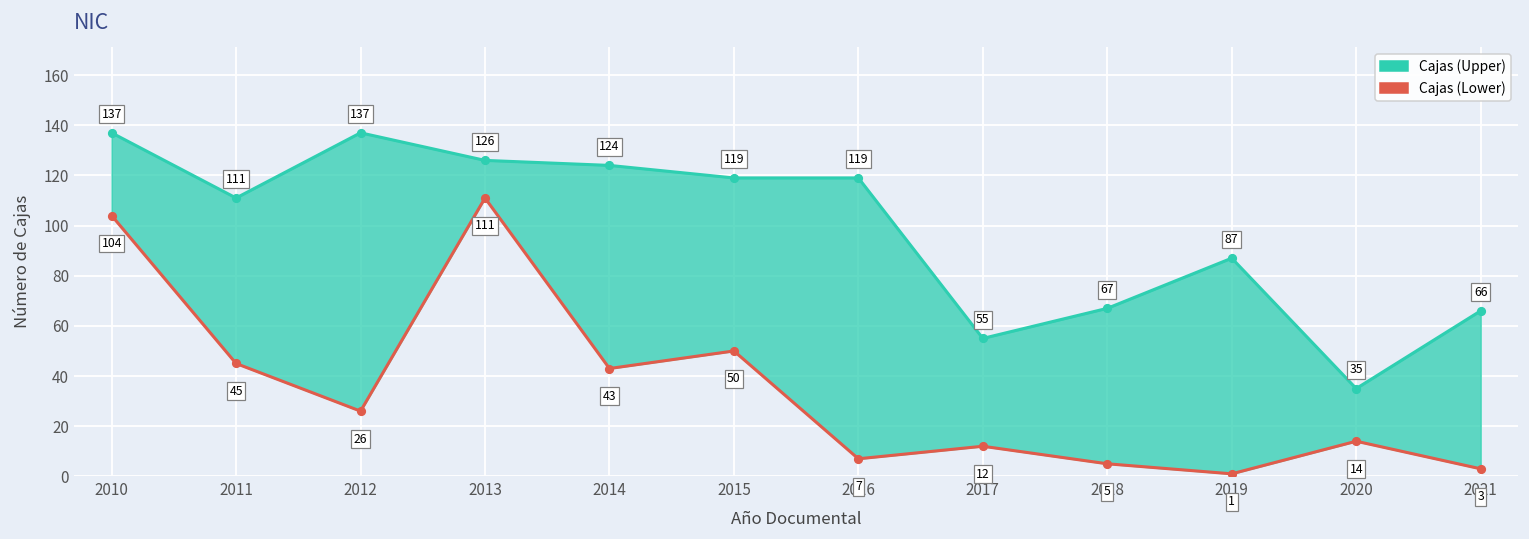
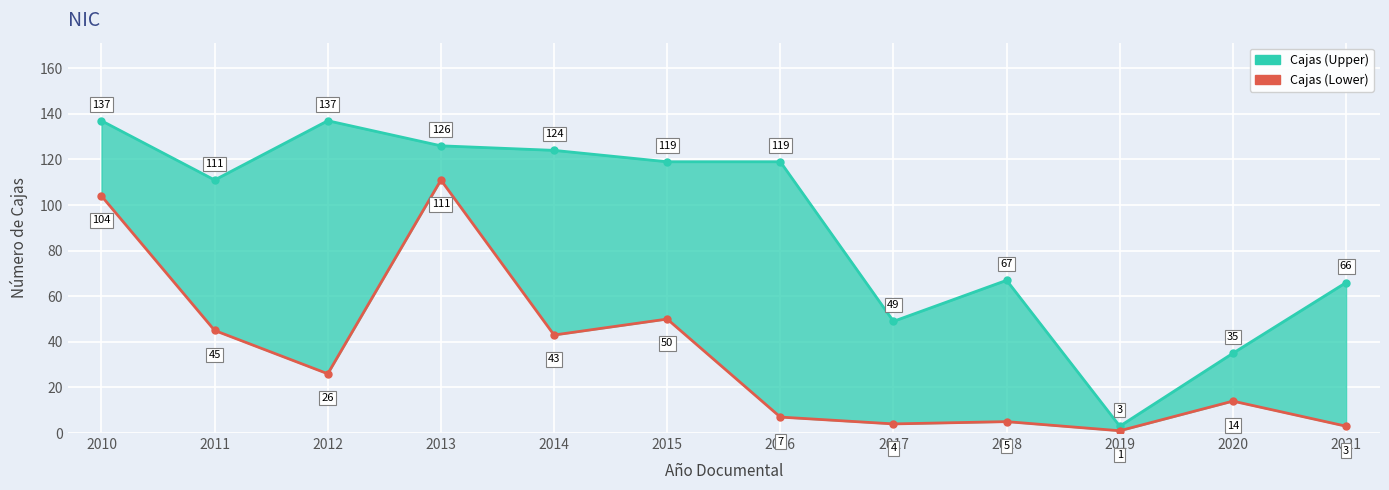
Cajas (Upper), 2017: 55 -> 49
Cajas (Lower), 2017: 12 -> 4
Cajas (Upper), 2019: 87 -> 3
